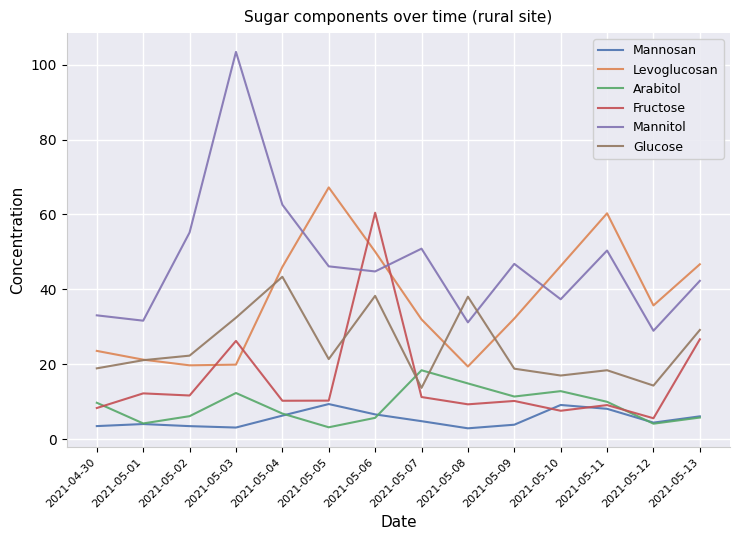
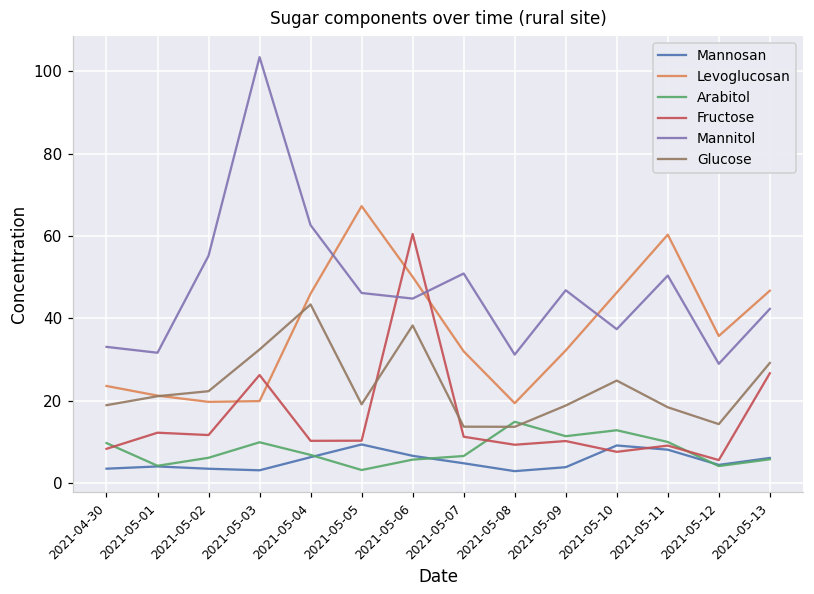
Arabitol, 2021-05-03: 12 -> 10
Glucose, 2021-05-05: 21 -> 19
Arabitol, 2021-05-07: 18 -> 7
Glucose, 2021-05-08: 38 -> 14
Glucose, 2021-05-10: 17 -> 25
